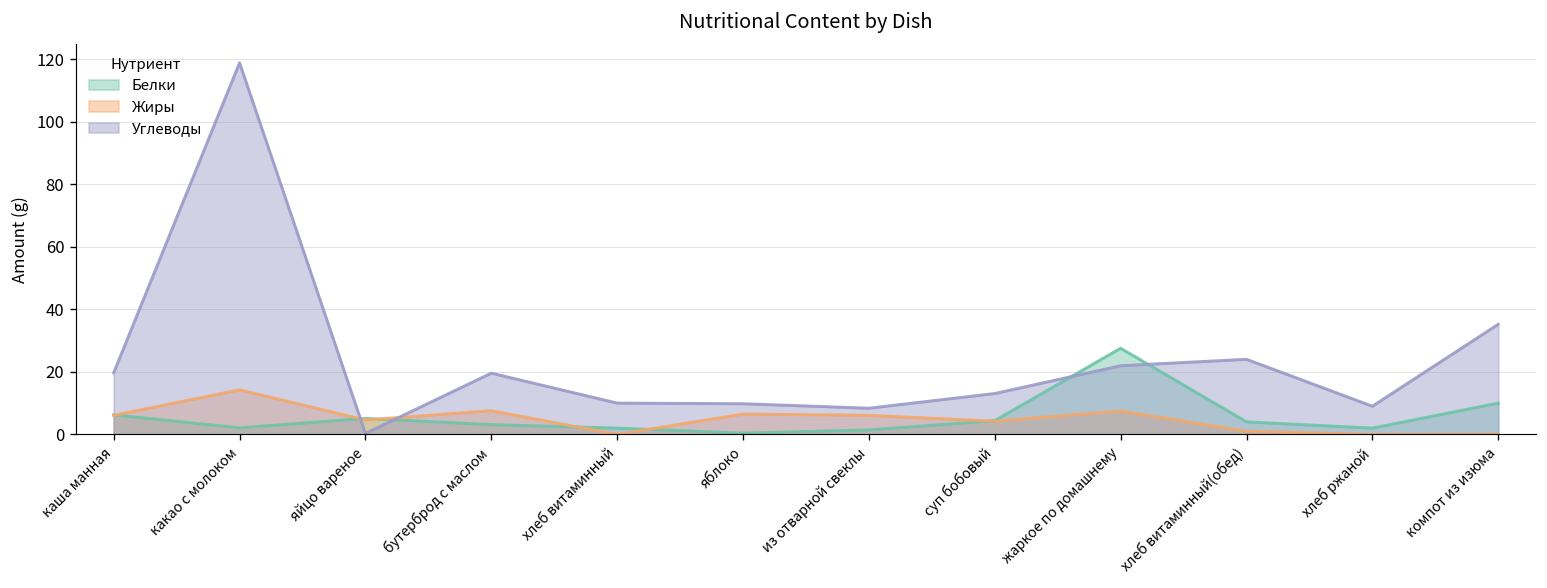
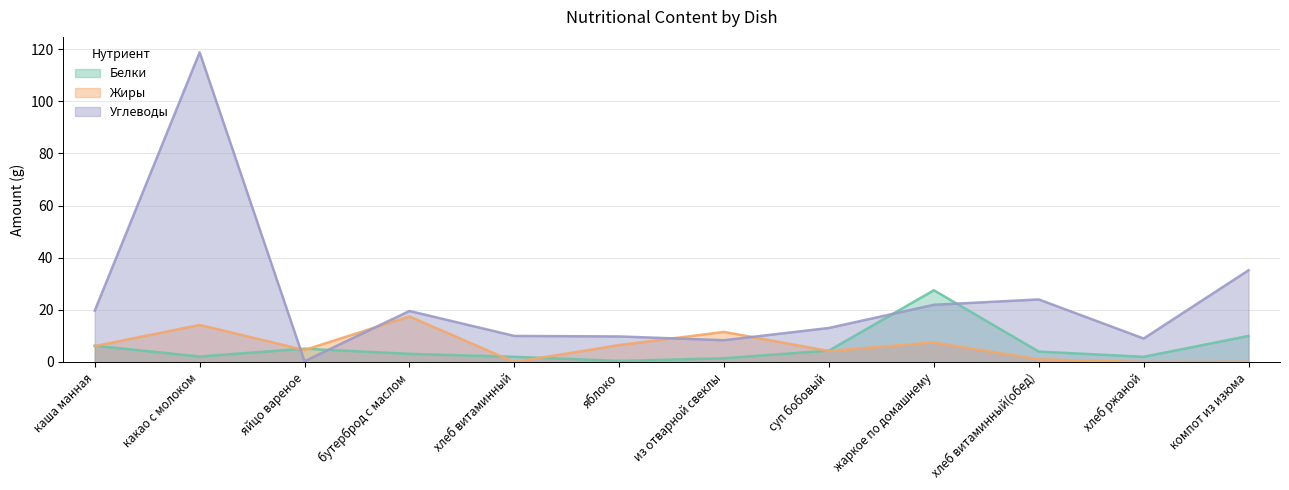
Жиры, бутерброд с маслом: 8 -> 17
Жиры, из отварной свеклы: 6 -> 12
